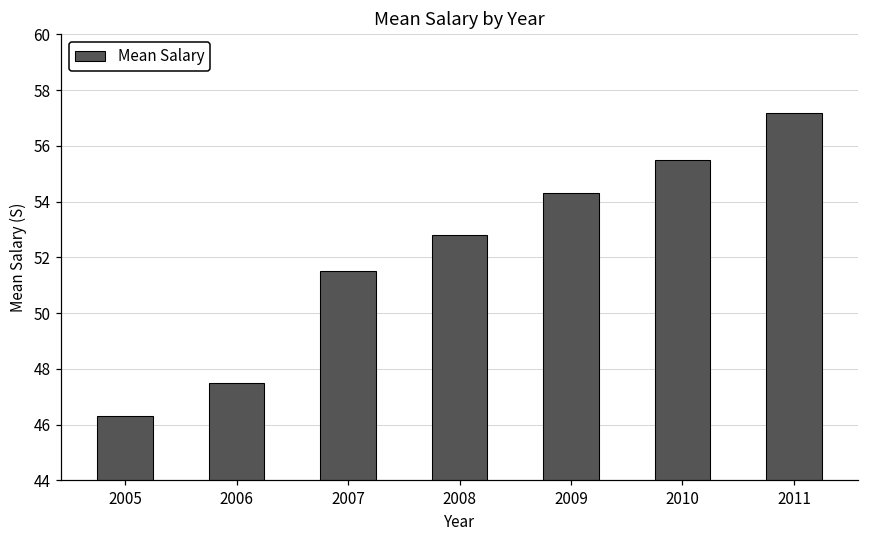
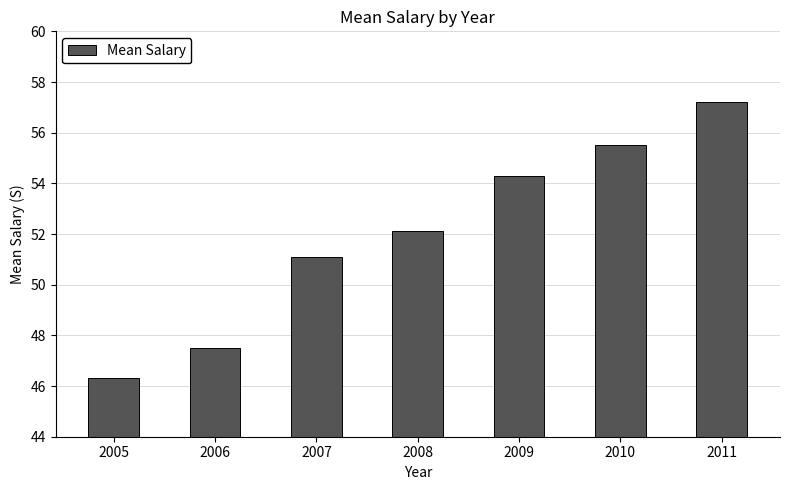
2007: 51.5 -> 51.1
2008: 52.8 -> 52.1
